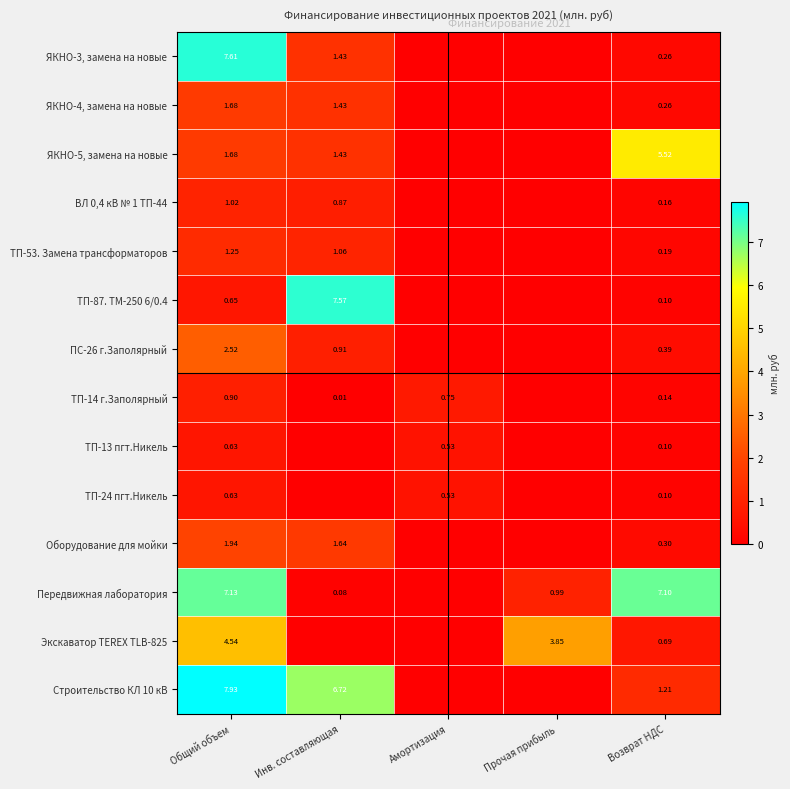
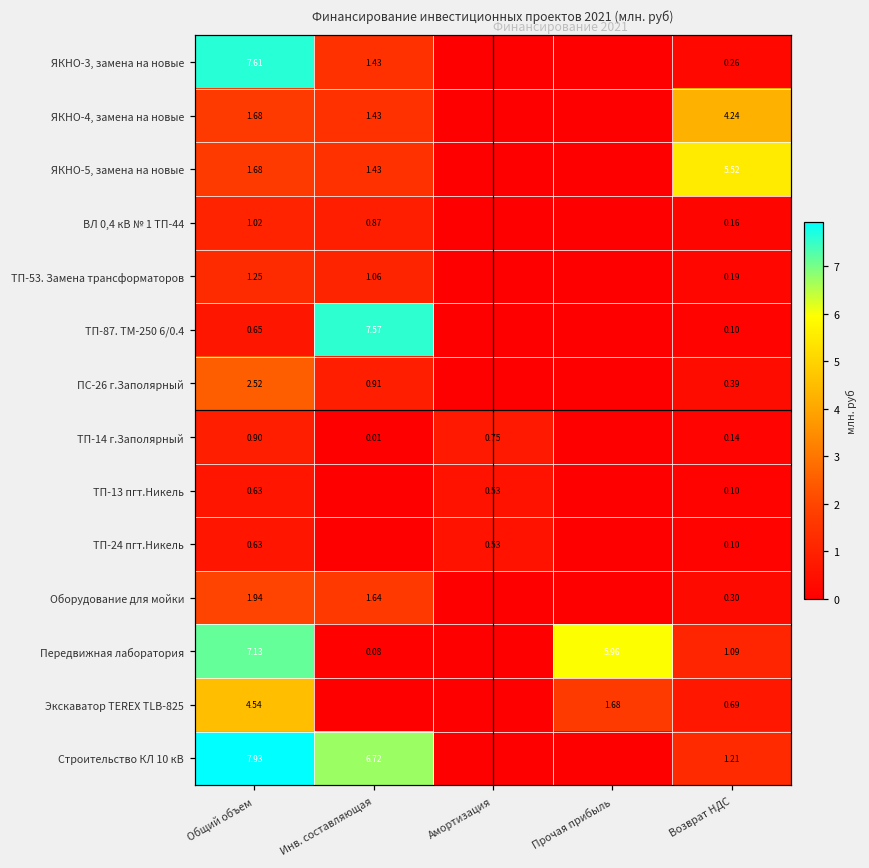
ЯКНО-4, замена на новые, Возврат НДС: 0.26 -> 4.24
Передвижная лаборатория, Прочая прибыль: 0.99 -> 5.96
Передвижная лаборатория, Возврат НДС: 7.10 -> 1.09
Экскаватор TEREX TLB-825, Прочая прибыль: 3.85 -> 1.68
